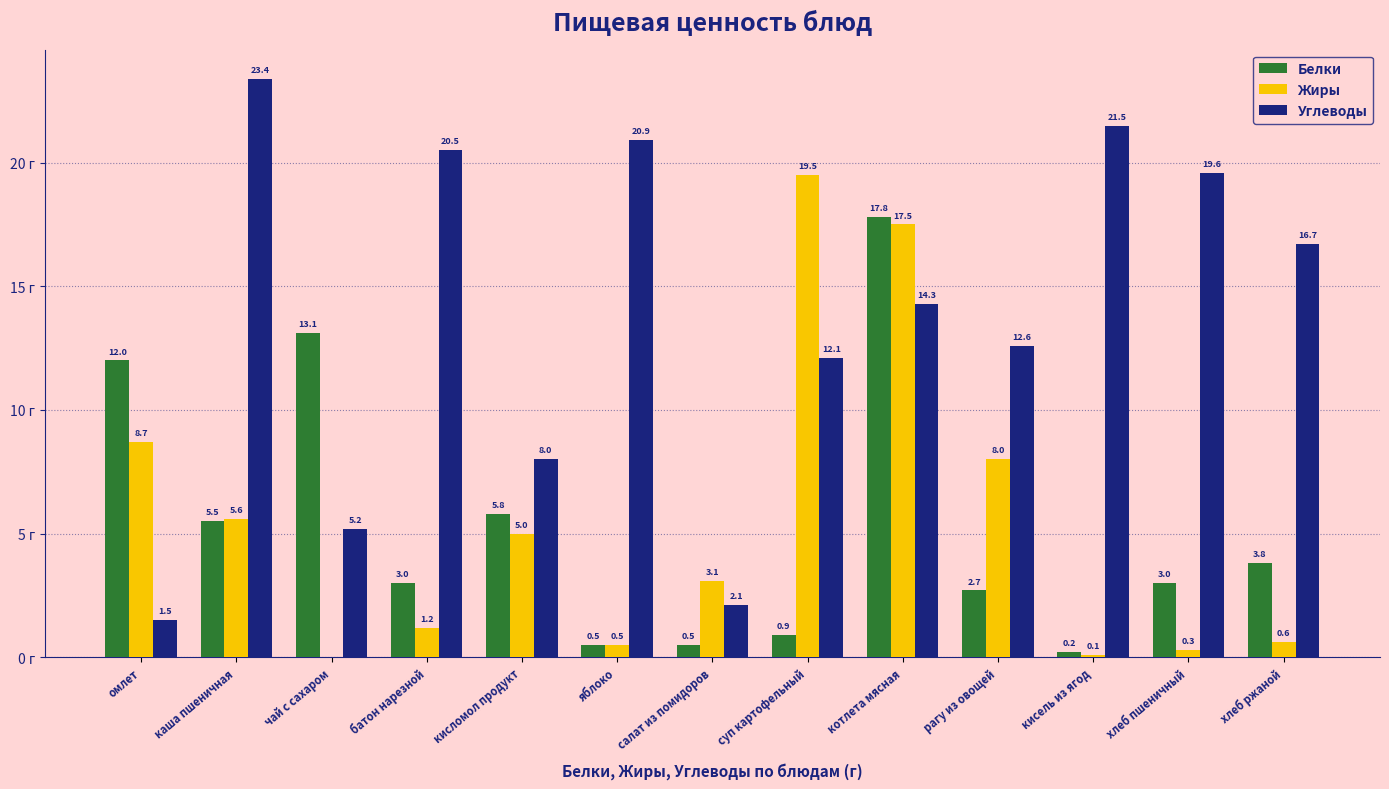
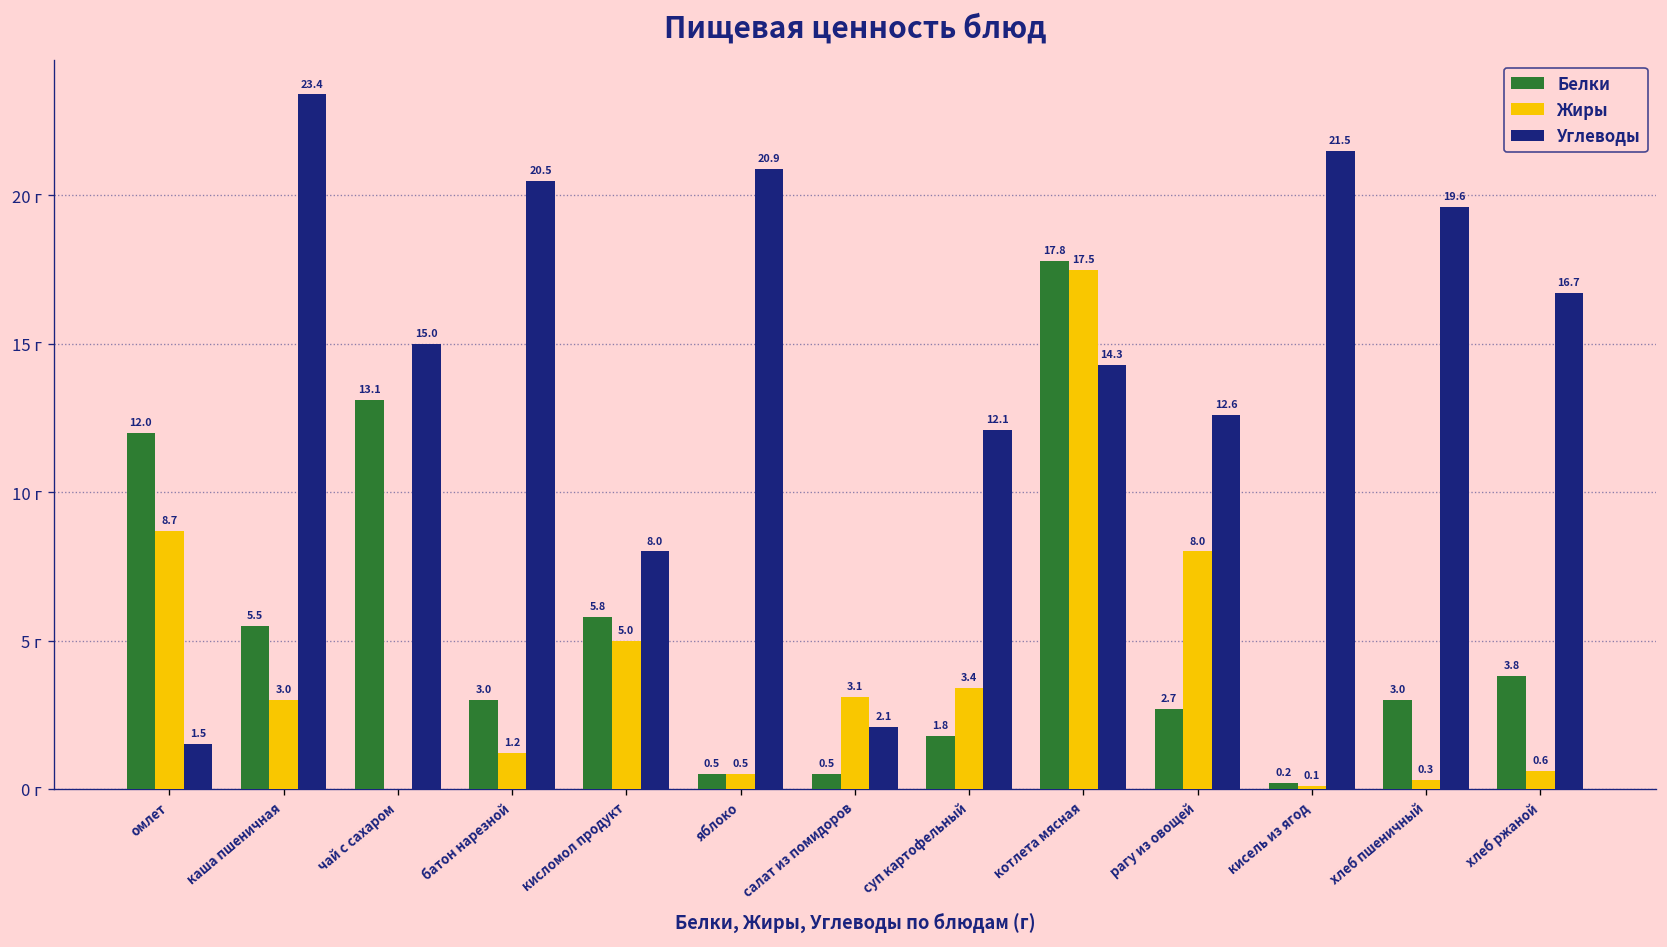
Жиры, каша пшеничная: 5.6 -> 3.0
Углеводы, чай с сахаром: 5.2 -> 15.0
Белки, суп картофельный: 0.9 -> 1.8
Жиры, суп картофельный: 19.5 -> 3.4
